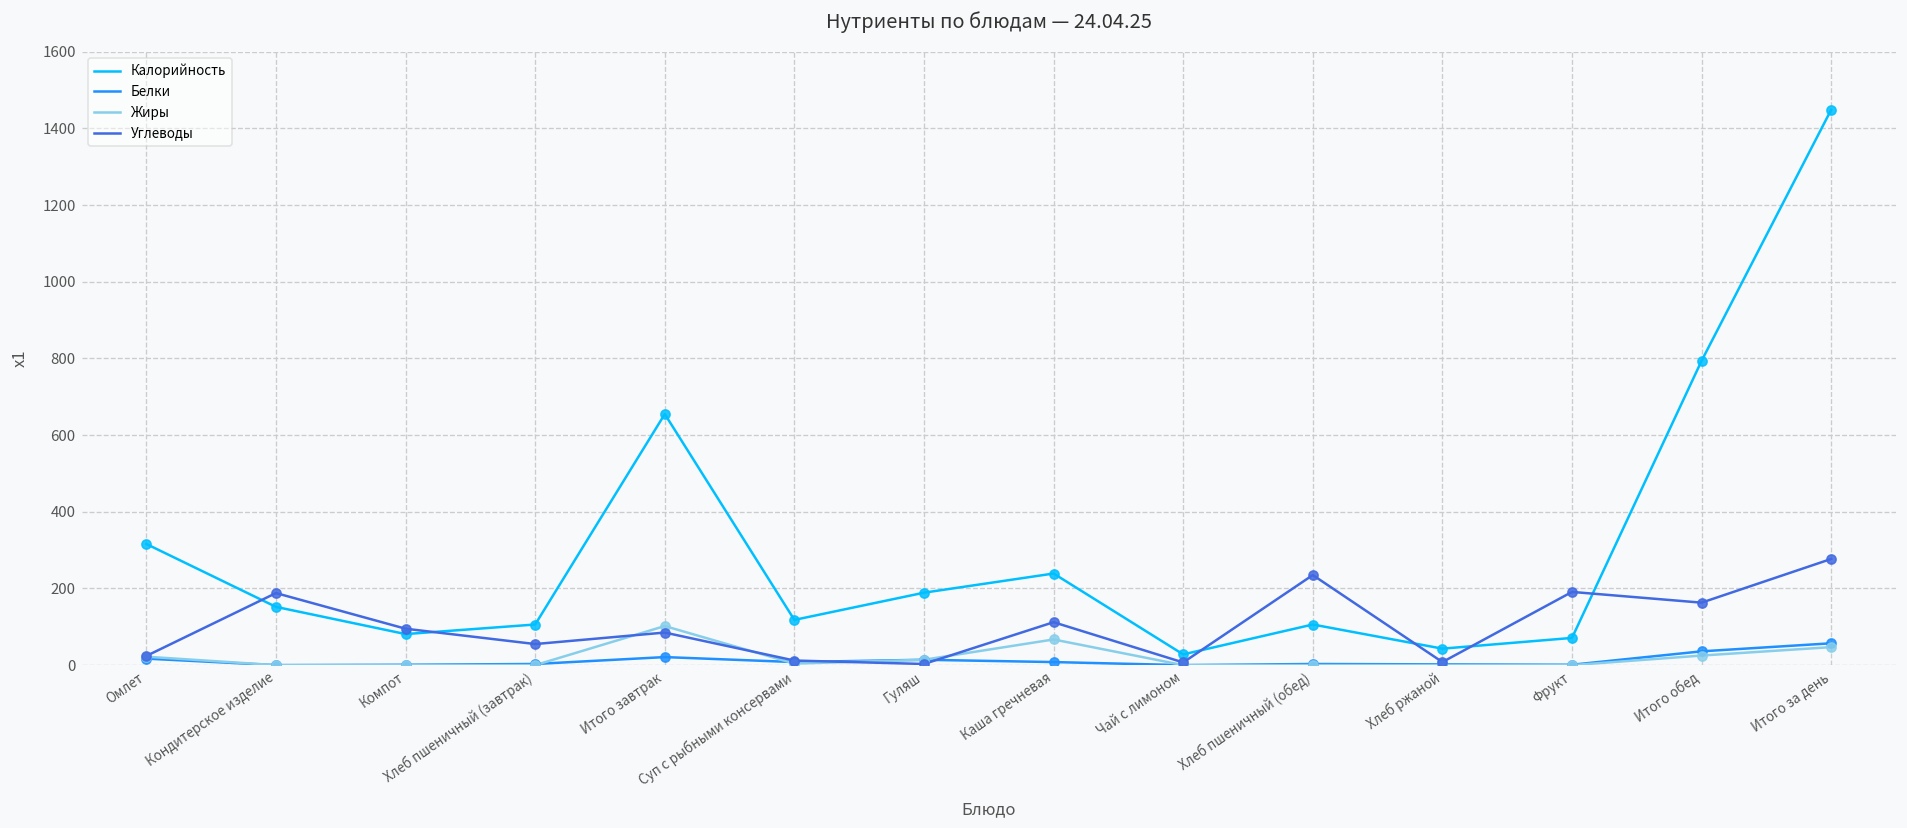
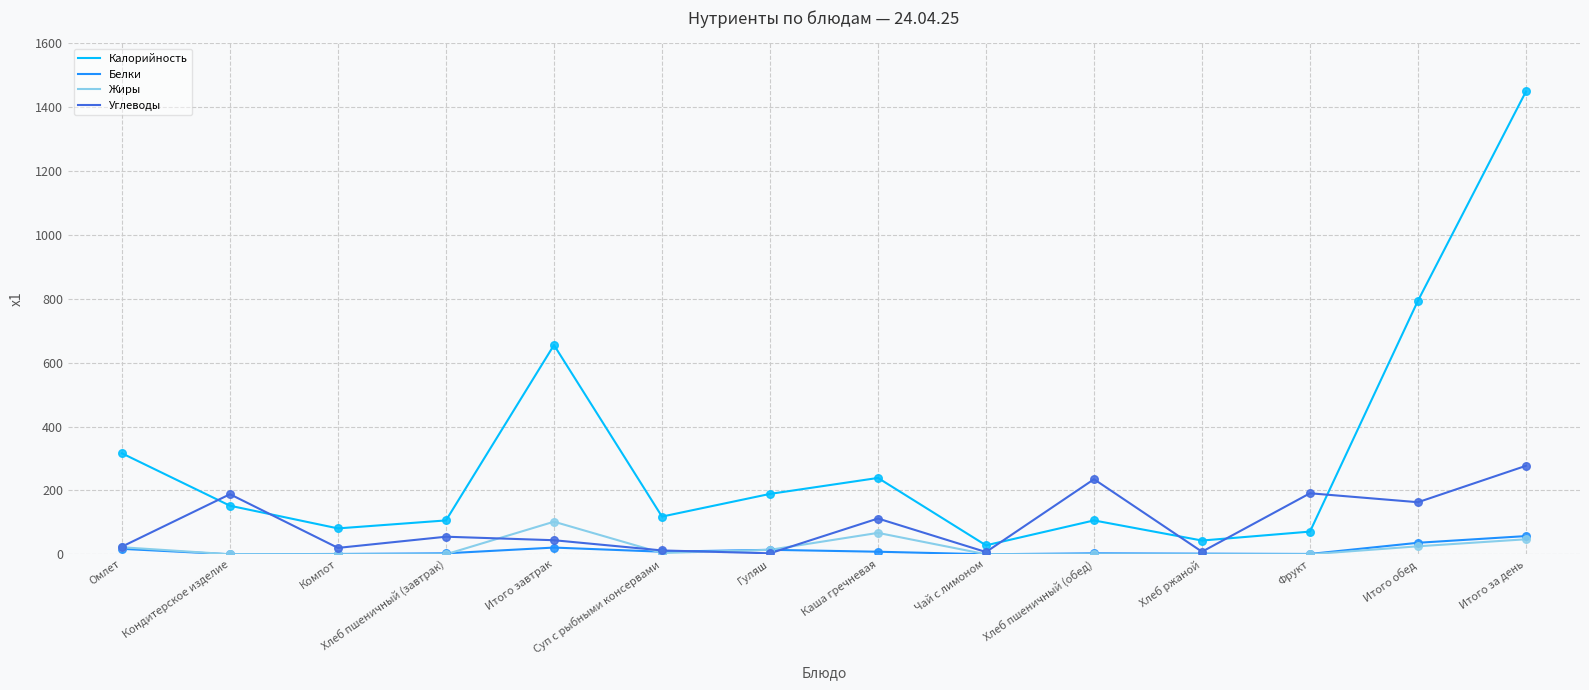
Углеводы, Компот: 100 -> 20
Углеводы, Итого завтрак: 90 -> 40
